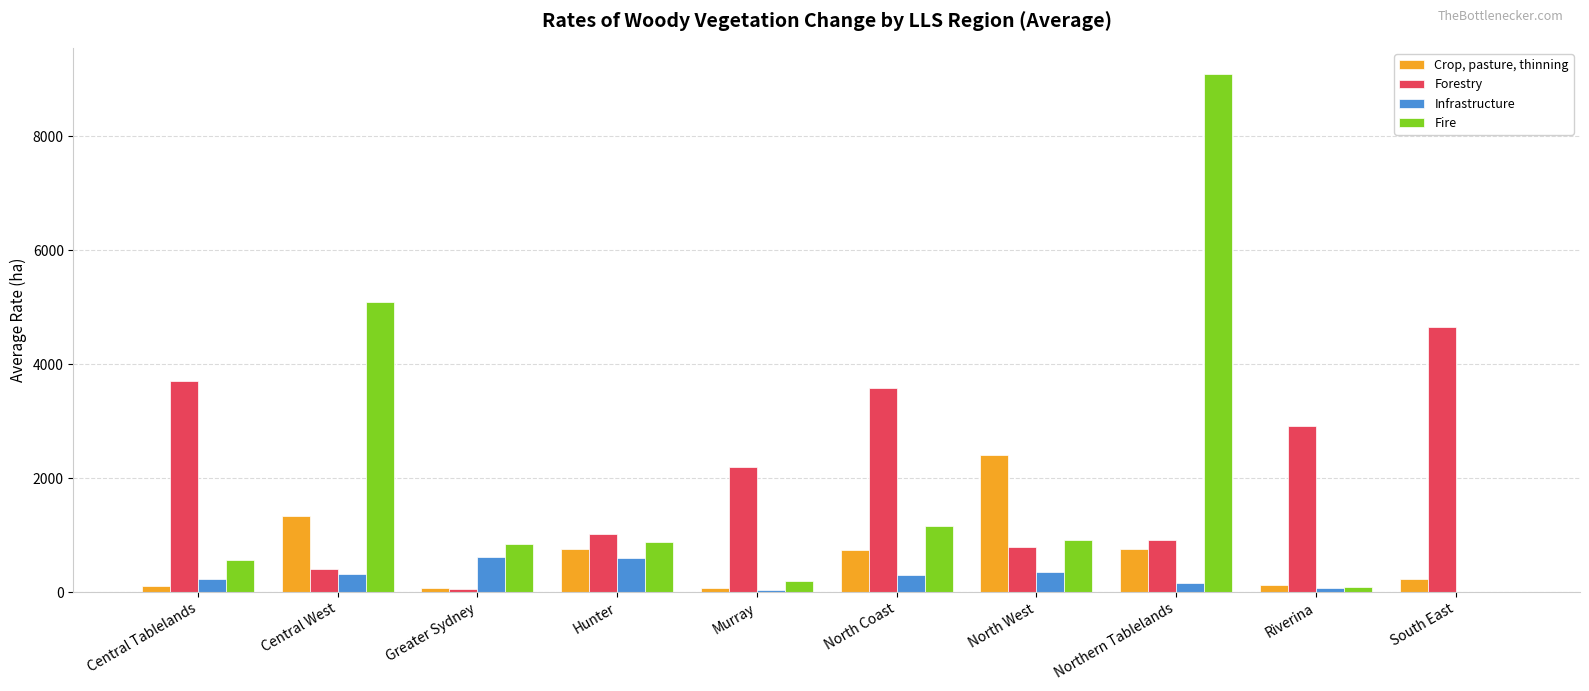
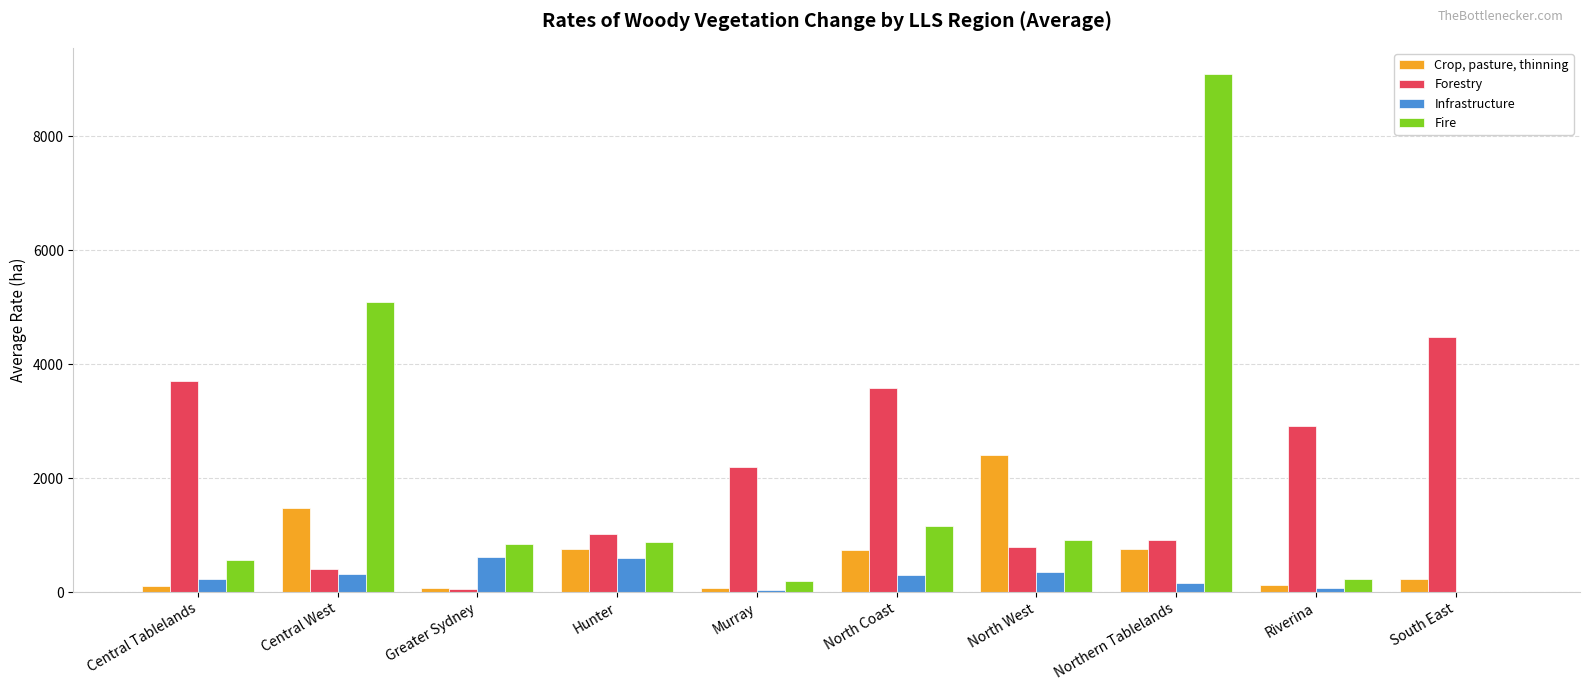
Crop, pasture, thinning, Central West: 1300 -> 1500
Fire, Riverina: 100 -> 200
Forestry, South East: 4700 -> 4500
